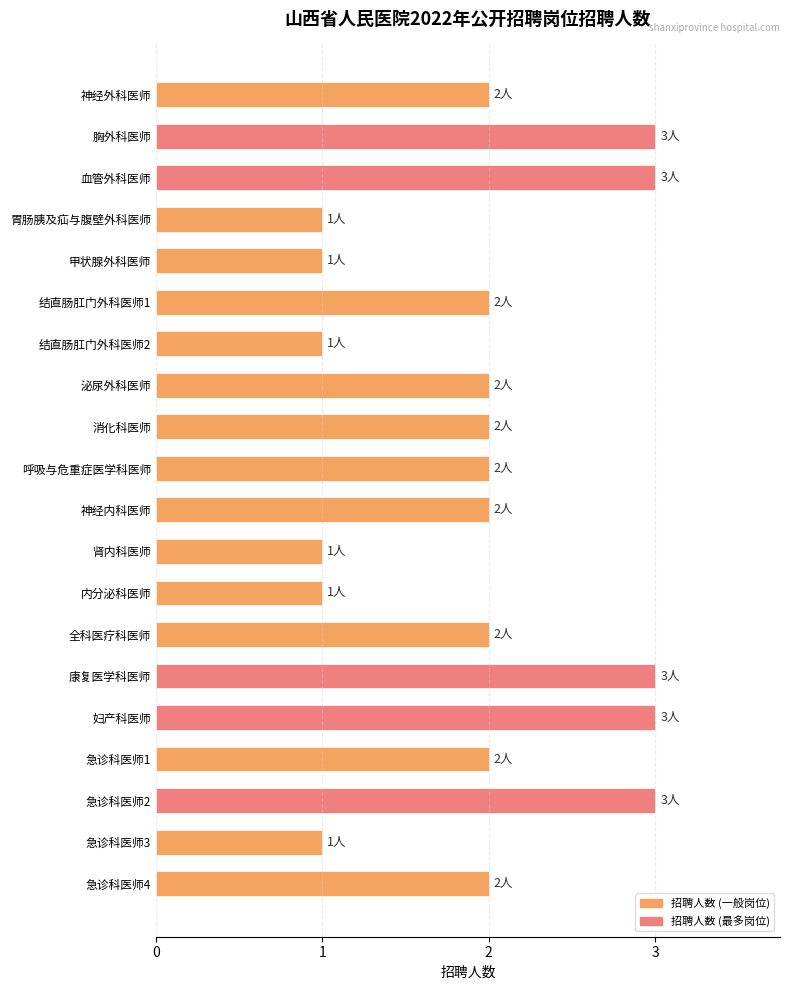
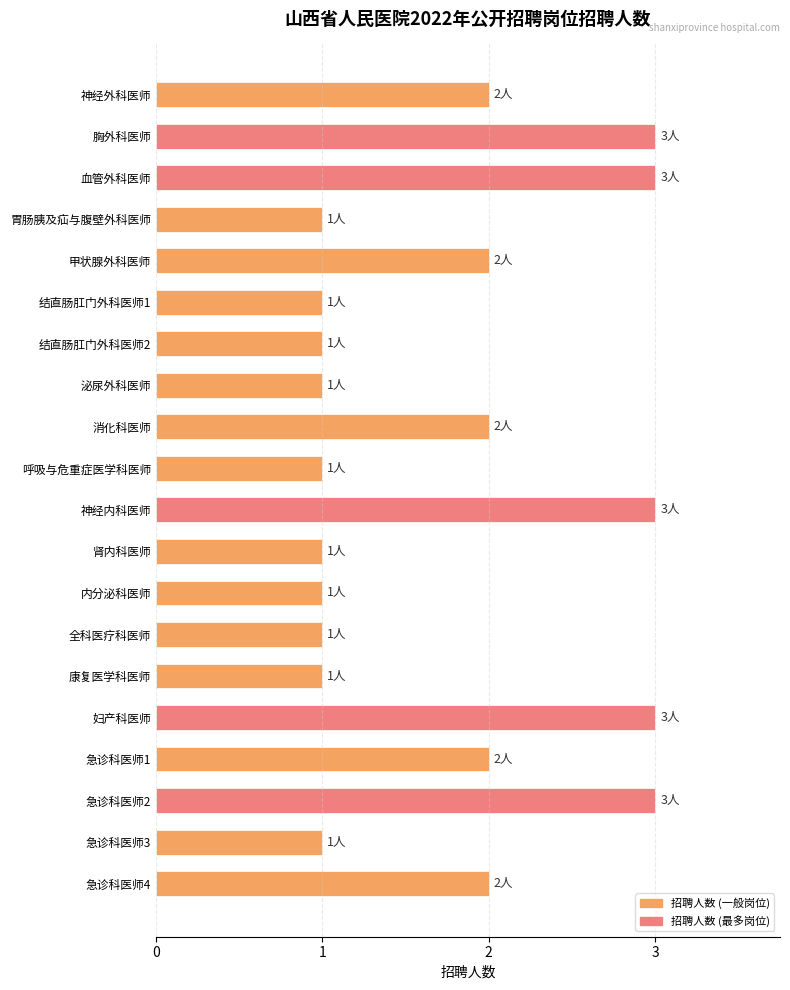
甲状腺外科医师: 1人 -> 2人
结直肠肛门外科医师1: 2人 -> 1人
泌尿外科医师: 2人 -> 1人
呼吸与危重症医学科医师: 2人 -> 1人
神经内科医师: 2人 -> 3人
全科医疗科医师: 2人 -> 1人
康复医学科医师: 3人 -> 1人
